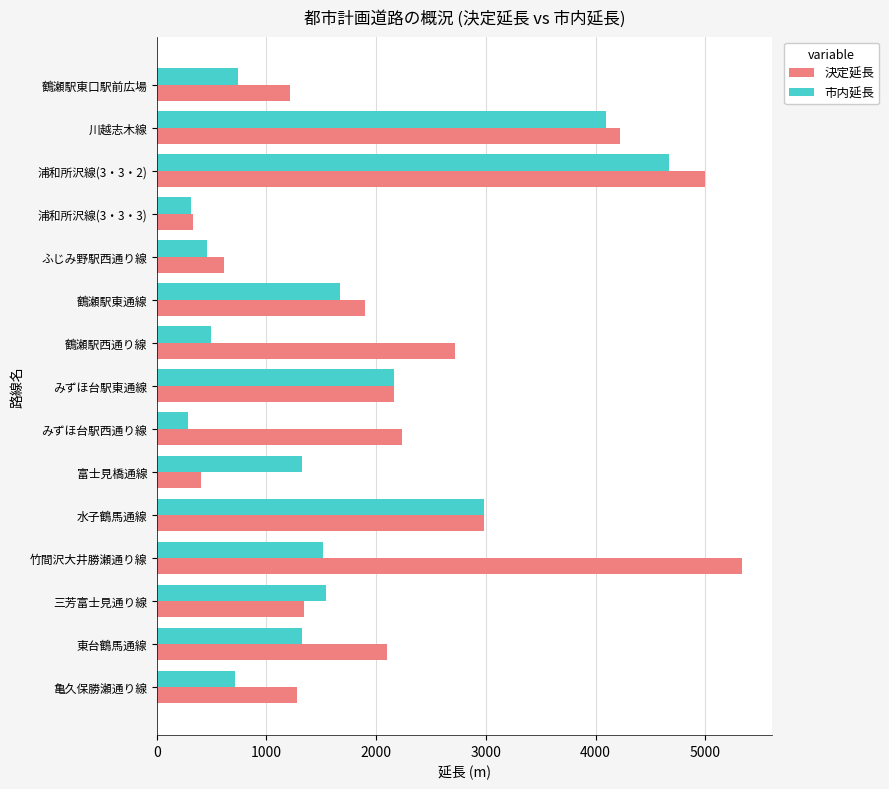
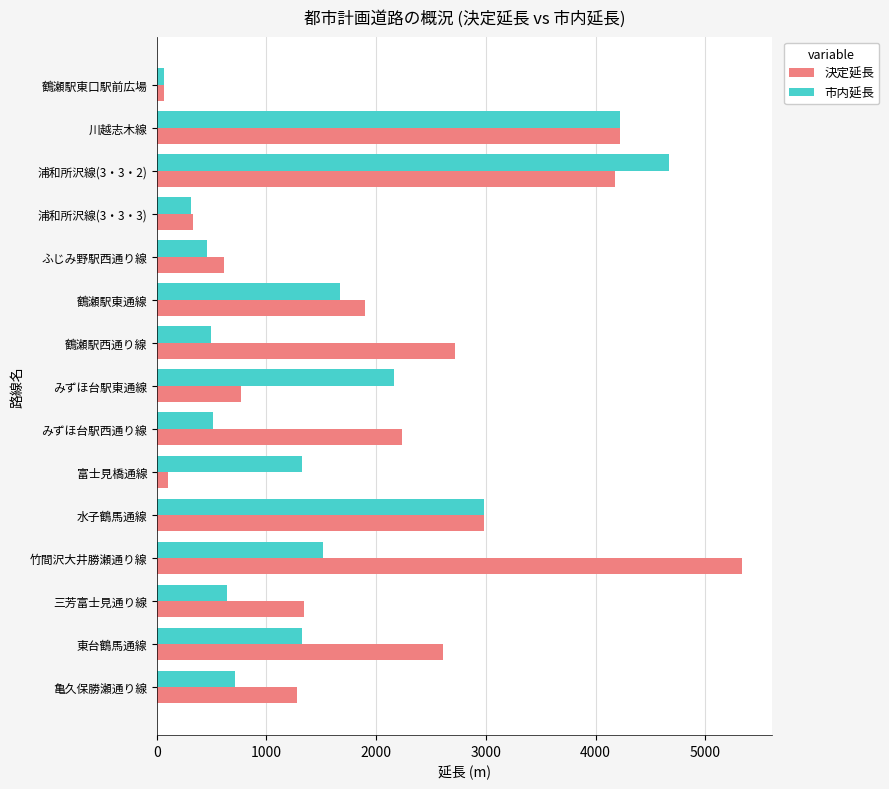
市内延長, 鶴瀬駅東口駅前広場: 740 -> 70
決定延長, 鶴瀬駅東口駅前広場: 1210 -> 70
市内延長, 川越志木線: 4100 -> 4220
決定延長, 浦和所沢線(3・3・2): 5000 -> 4180
決定延長, みずほ台駅東通線: 2160 -> 770
市内延長, みずほ台駅西通り線: 290 -> 510
決定延長, 富士見橋通線: 400 -> 110
市内延長, 三芳富士見通り線: 1540 -> 640
決定延長, 東台鶴馬通線: 2100 -> 2610
